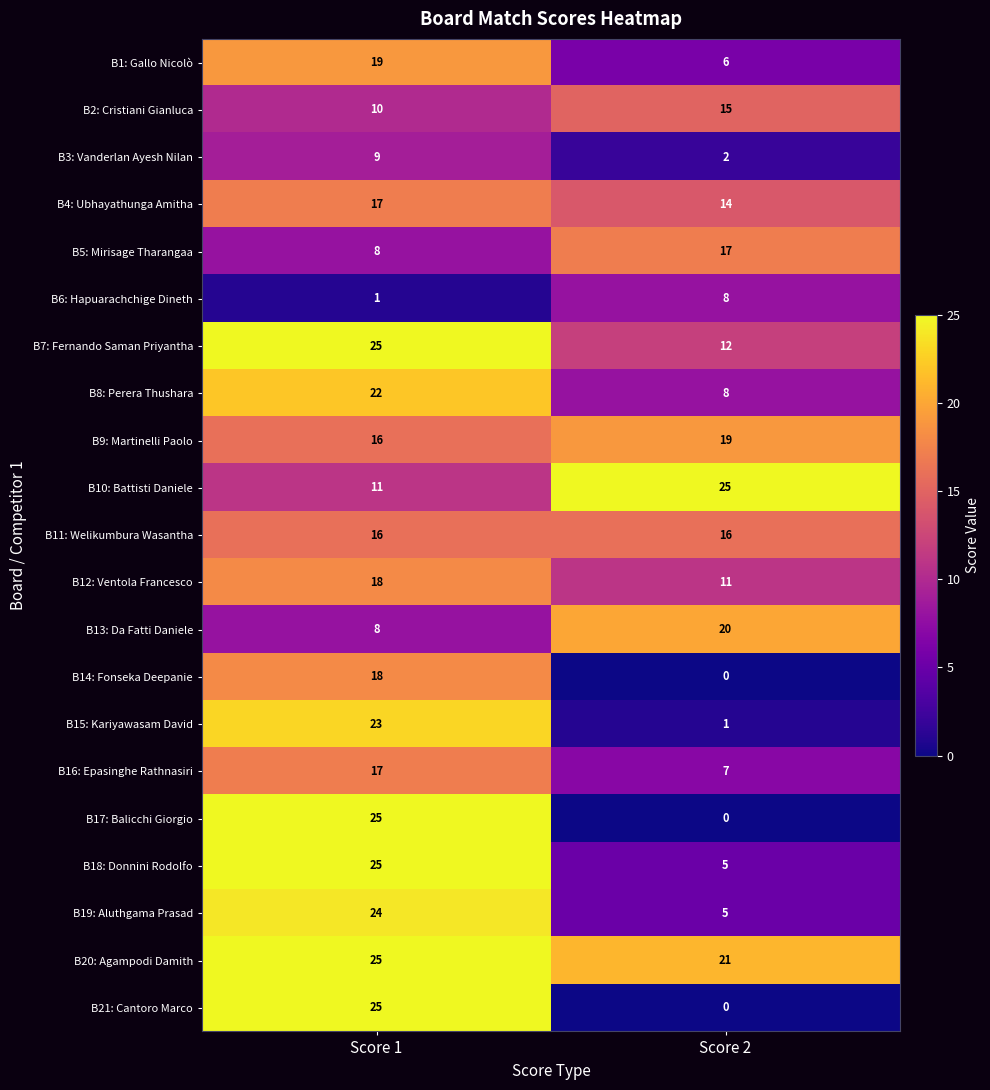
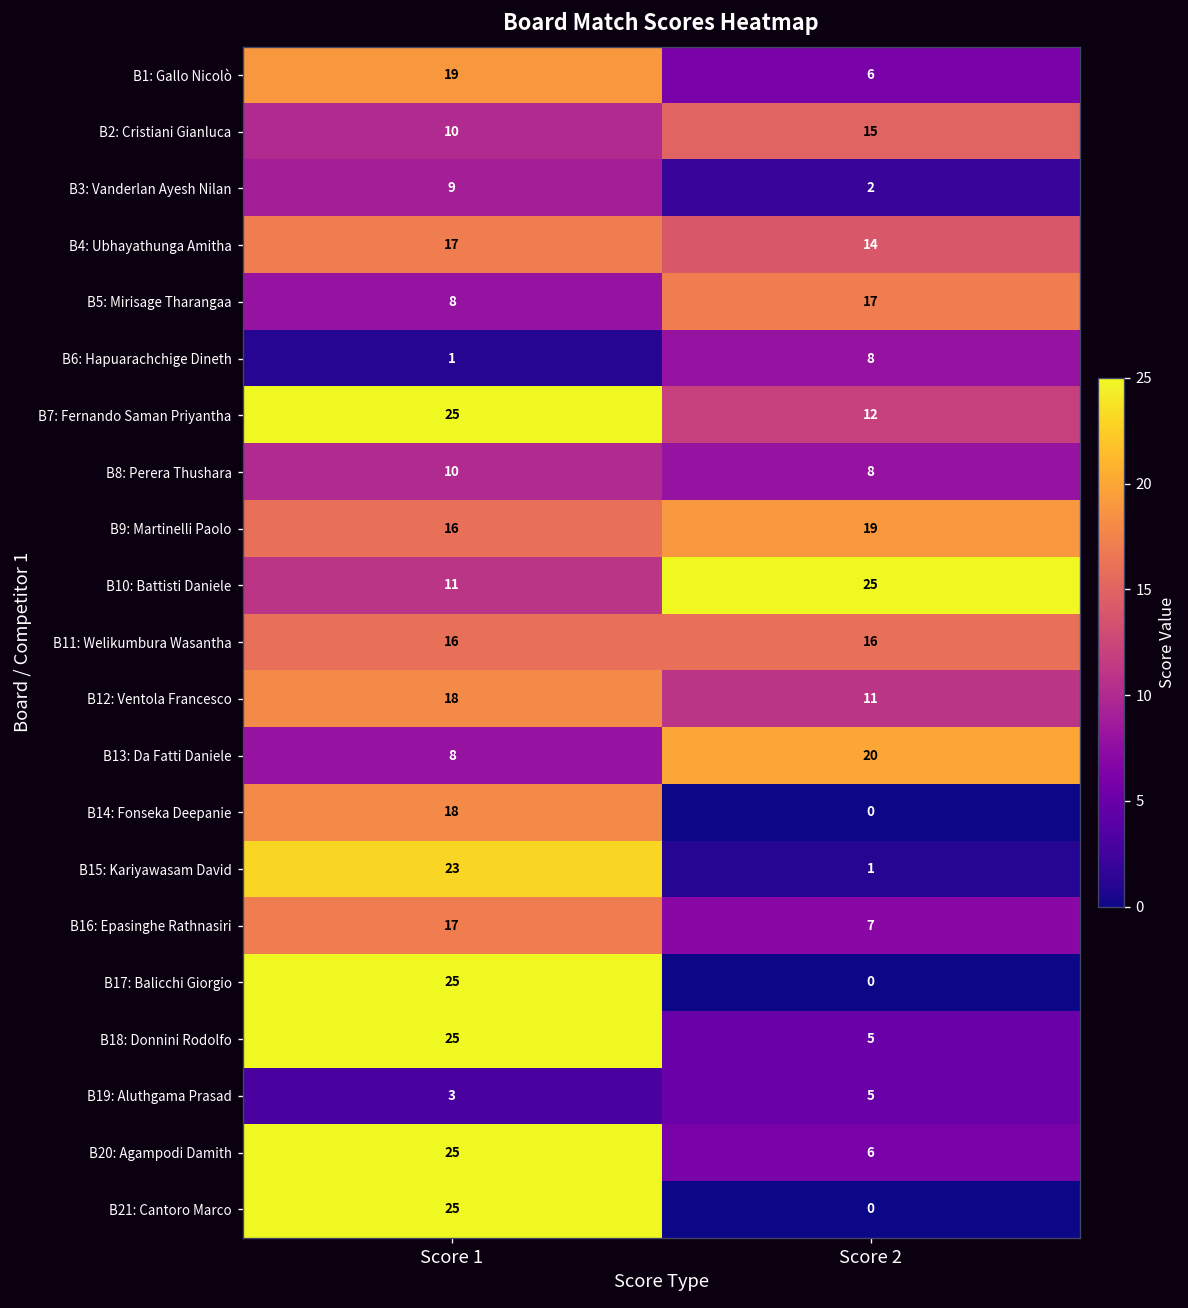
B8: Perera Thushara, Score 1: 22 -> 10
B19: Aluthgama Prasad, Score 1: 24 -> 3
B20: Agampodi Damith, Score 2: 21 -> 6
